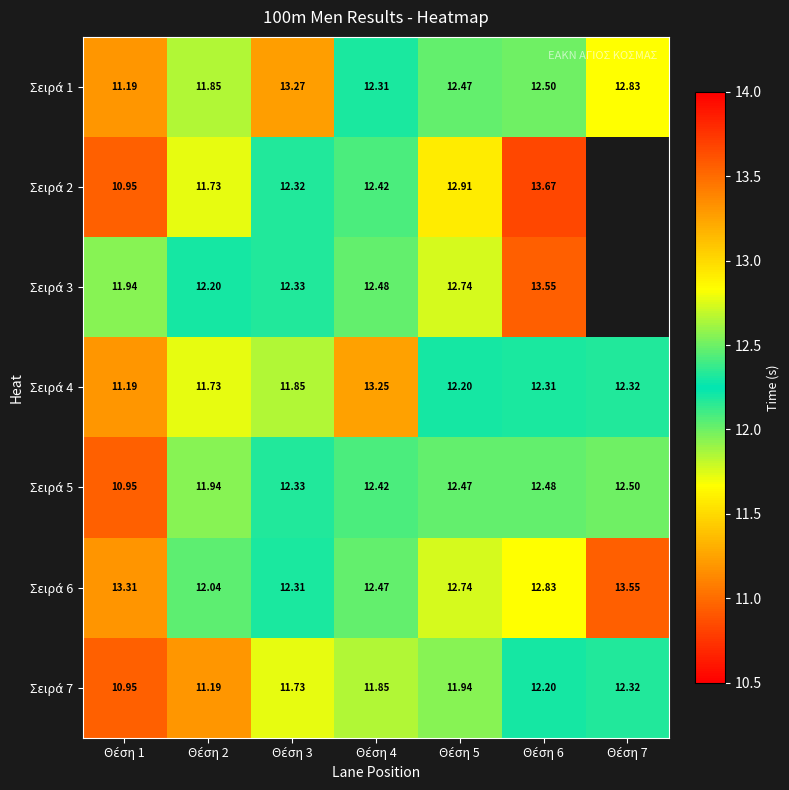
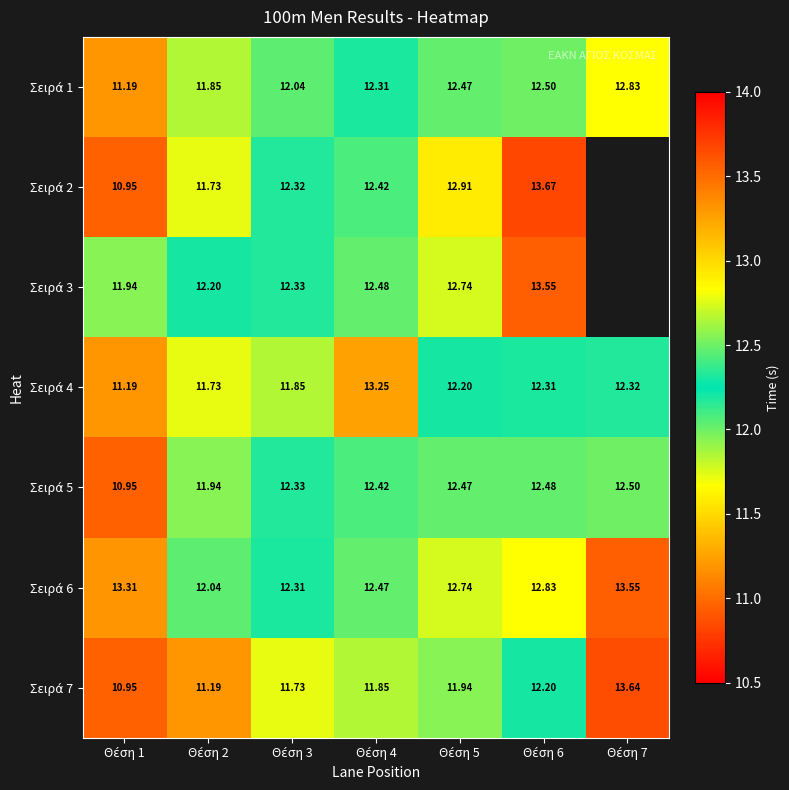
Σειρά 1, Θέση 3: 13.27 -> 12.04
Σειρά 7, Θέση 7: 12.32 -> 13.64
